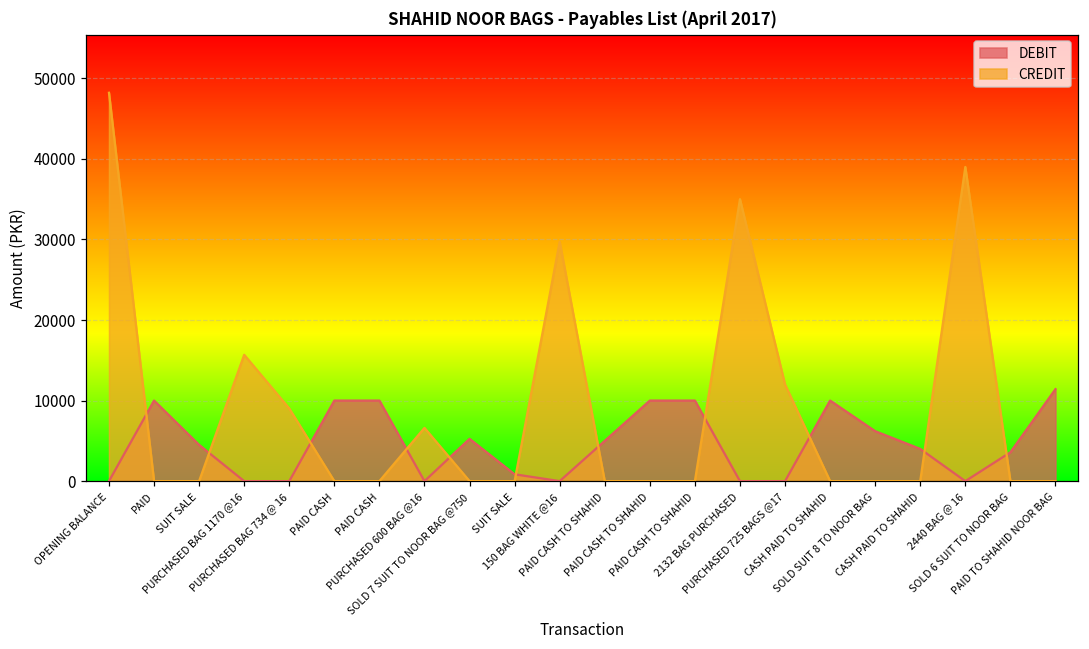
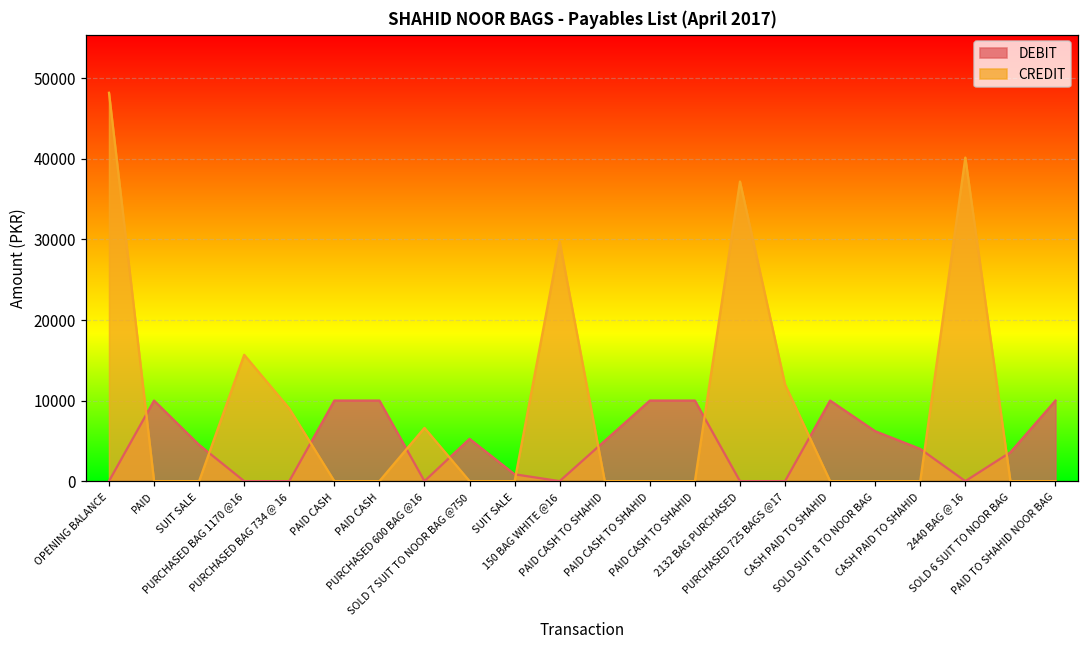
CREDIT, 2132 BAG PURCHASED: 35000 -> 37000
CREDIT, 2440 BAG @ 16: 39000 -> 40000
DEBIT, PAID TO SHAHID NOOR BAG: 11000 -> 10000
